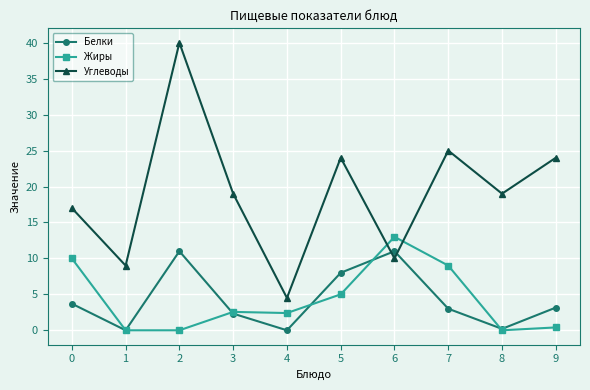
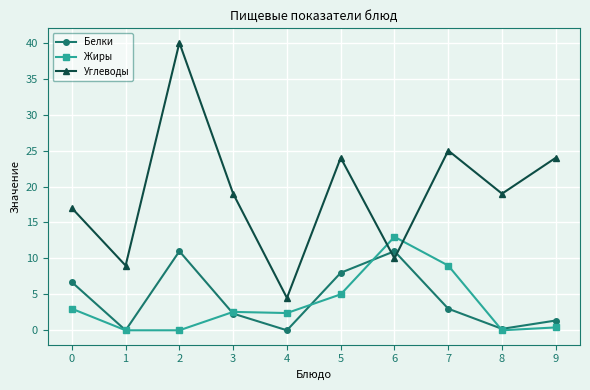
Белки, 0: 4 -> 7
Жиры, 0: 10 -> 3
Белки, 9: 3 -> 1
